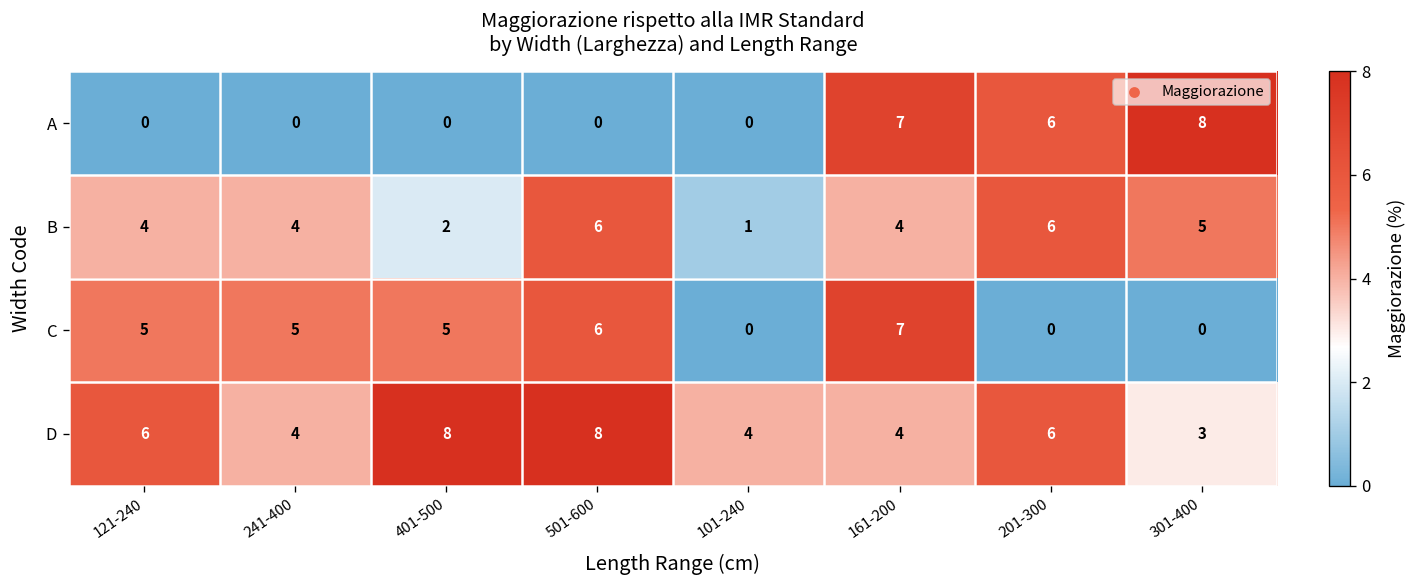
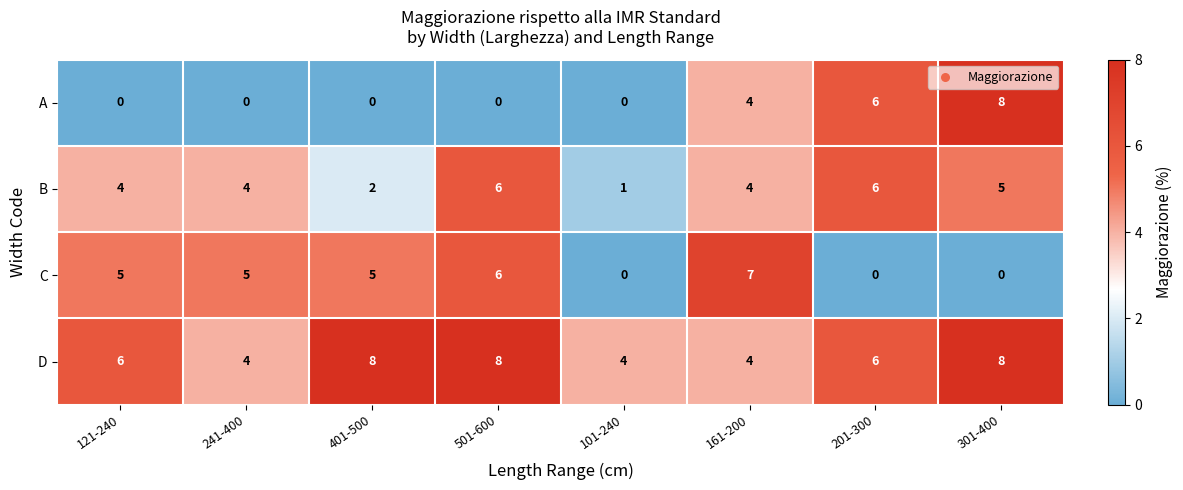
A, 161-200: 7 -> 4
D, 301-400: 3 -> 8
